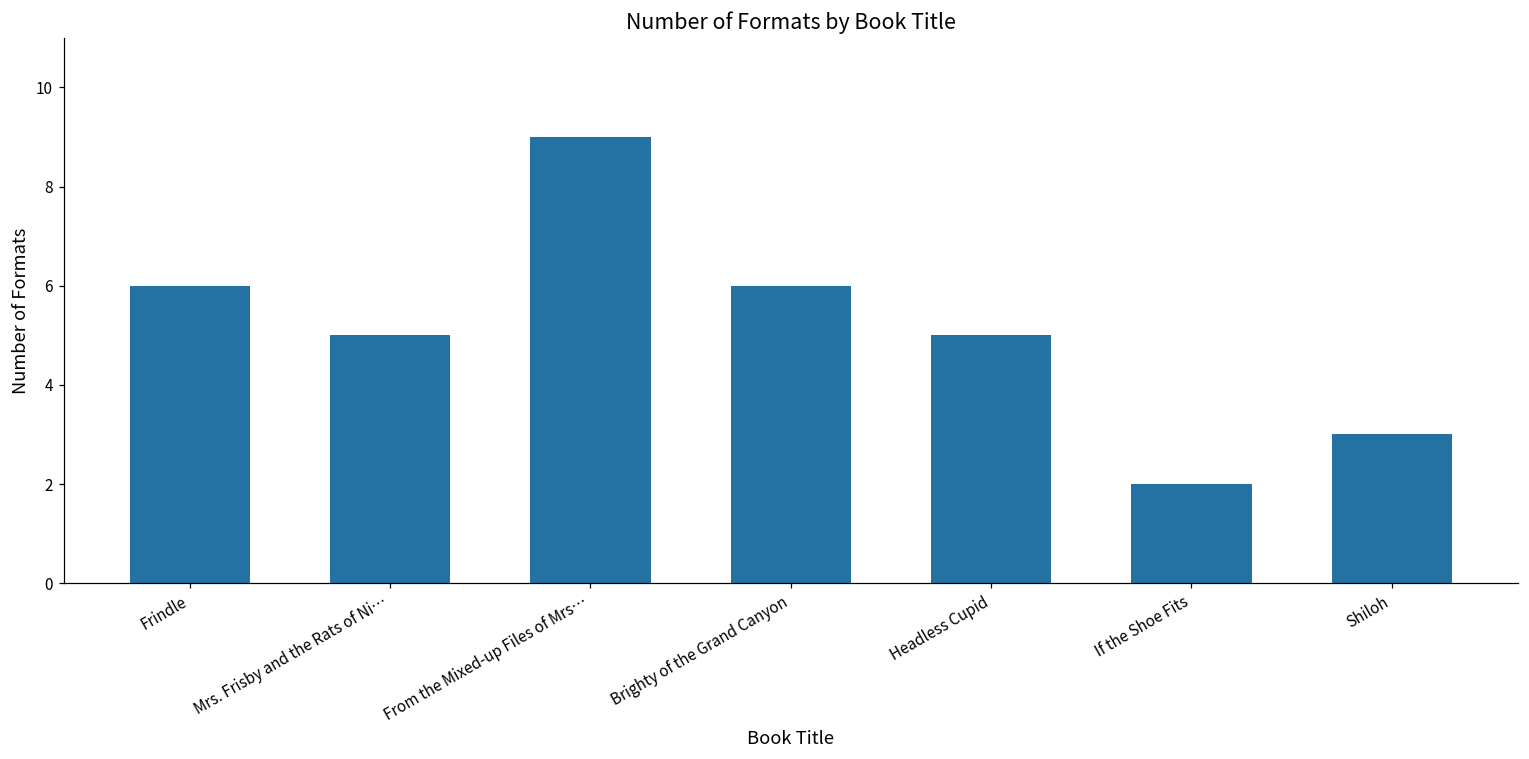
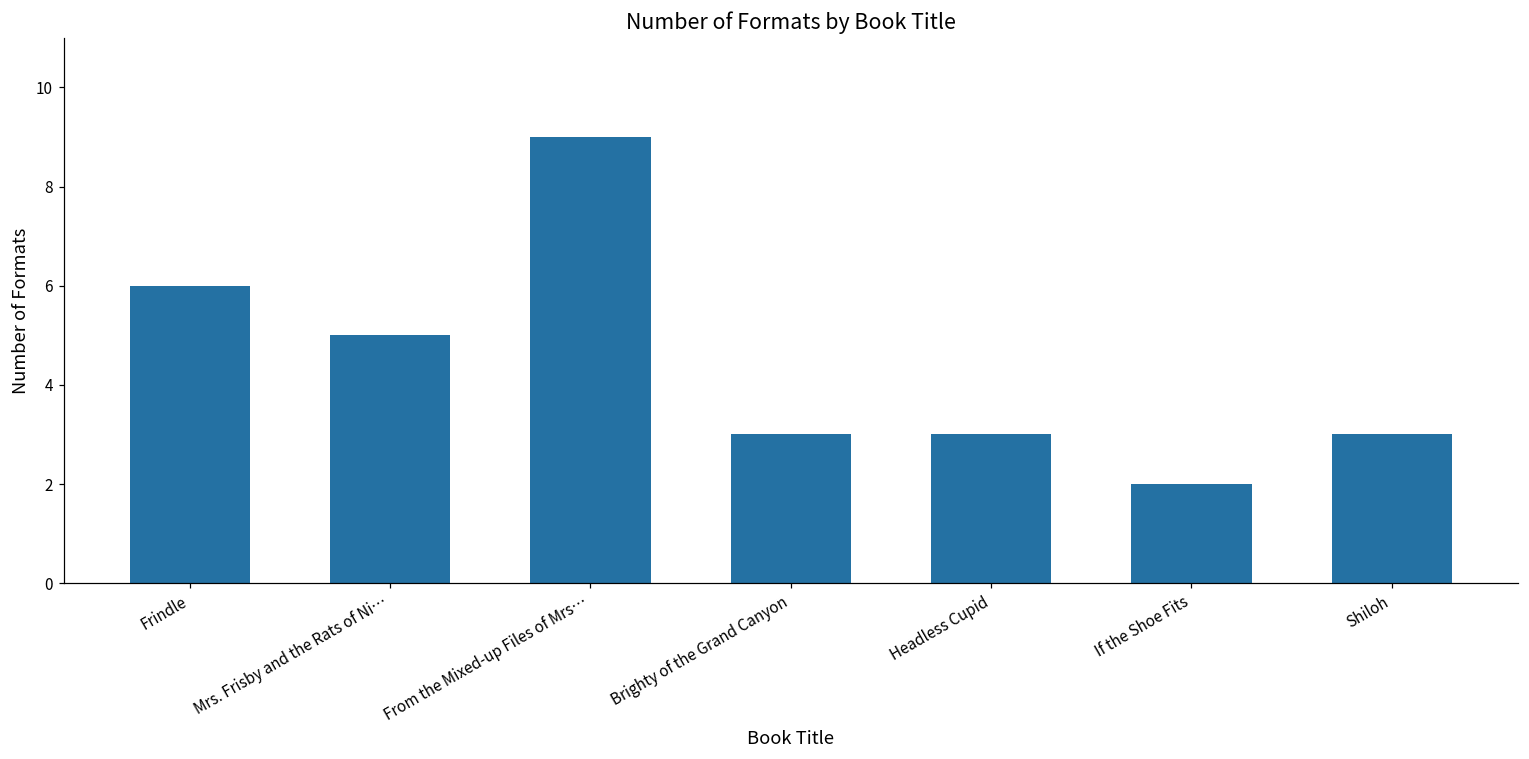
Brighty of the Grand Canyon: 6 -> 3
Headless Cupid: 5 -> 3
